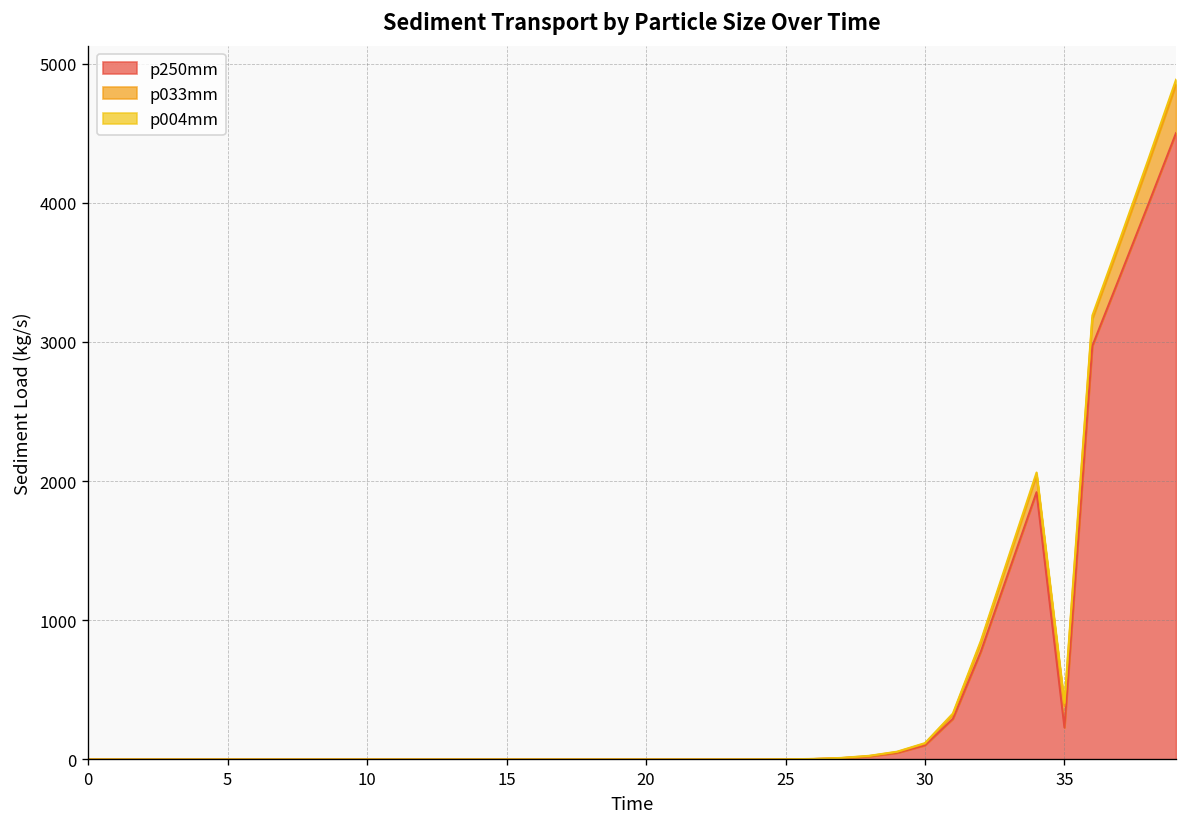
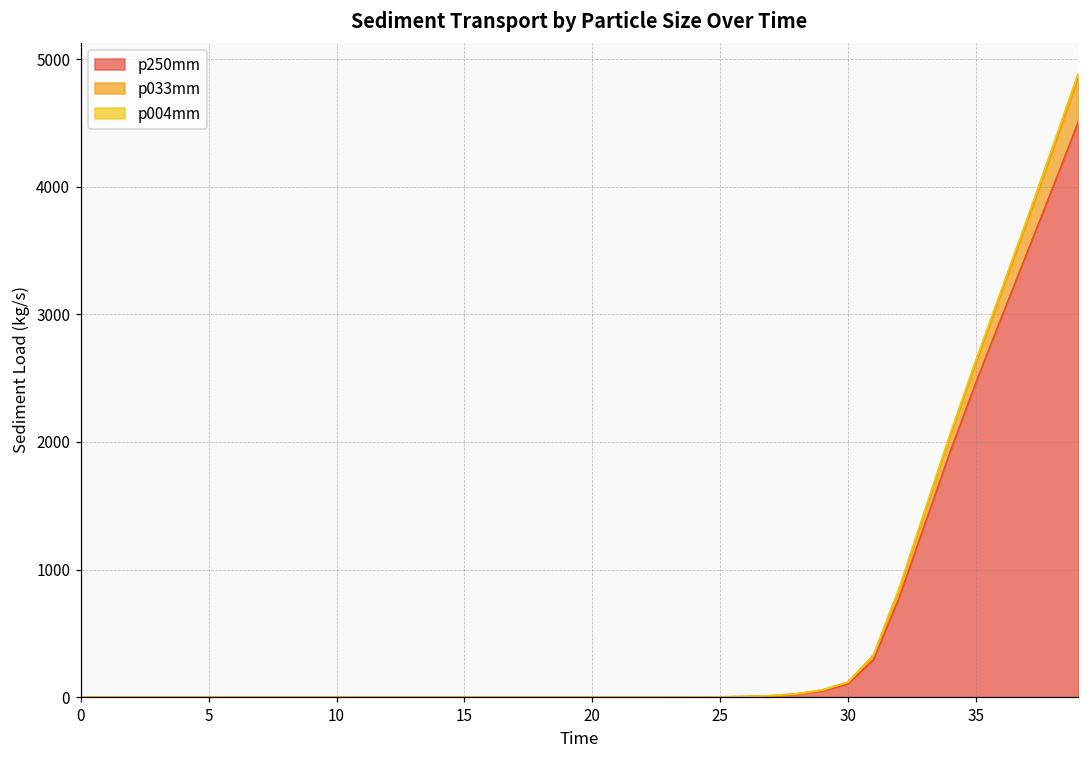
p250mm, 35: 230 -> 2460
